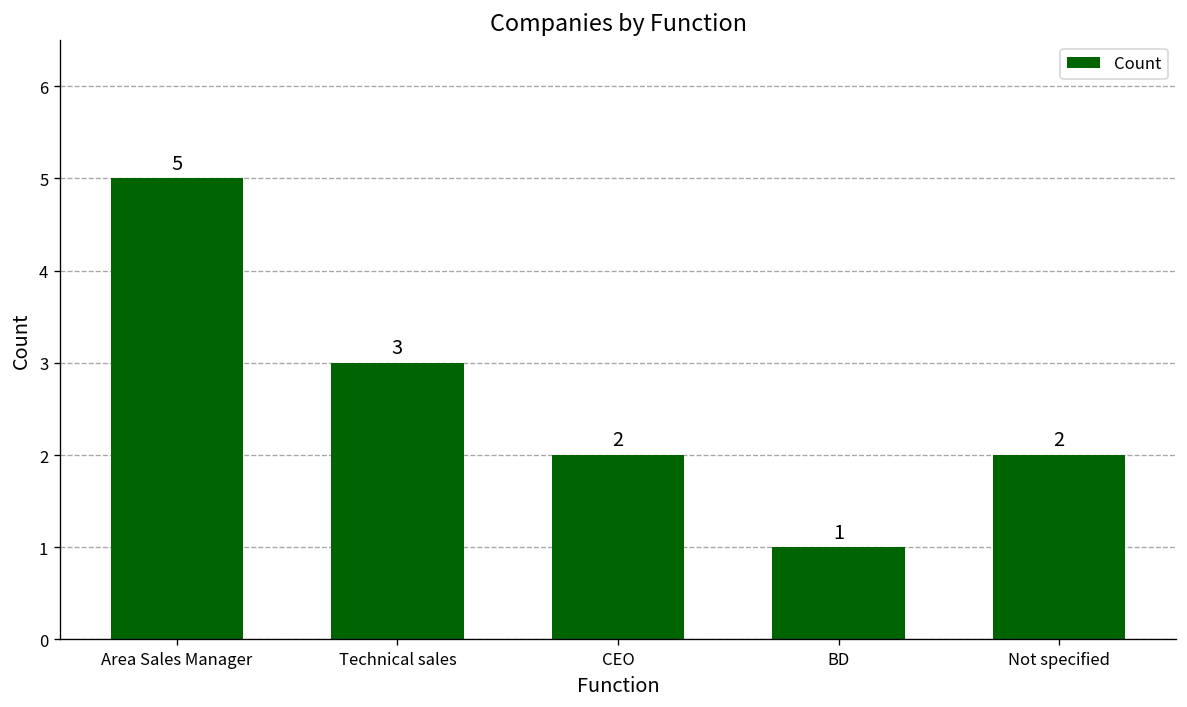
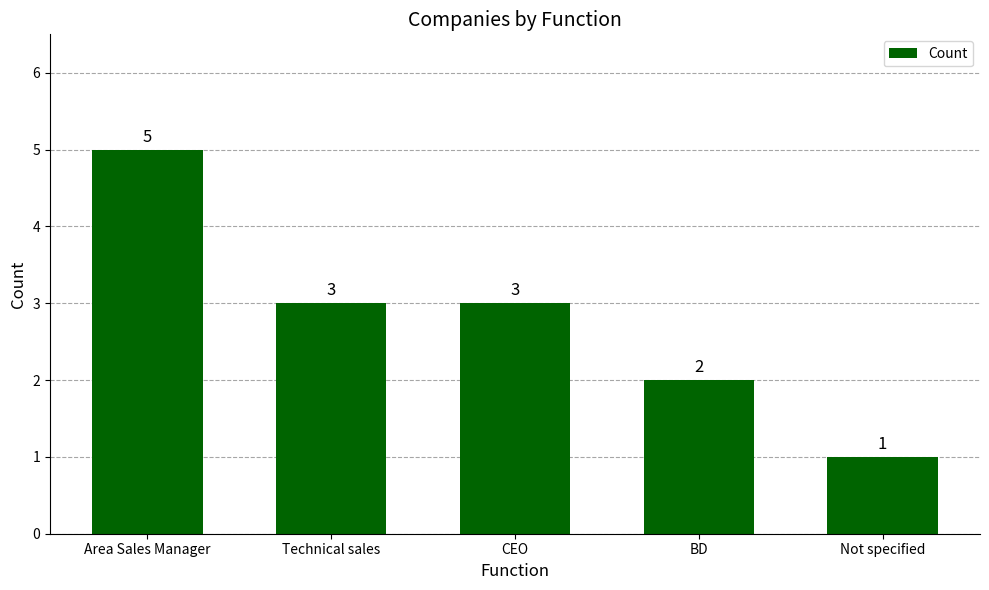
CEO: 2 -> 3
BD: 1 -> 2
Not specified: 2 -> 1
